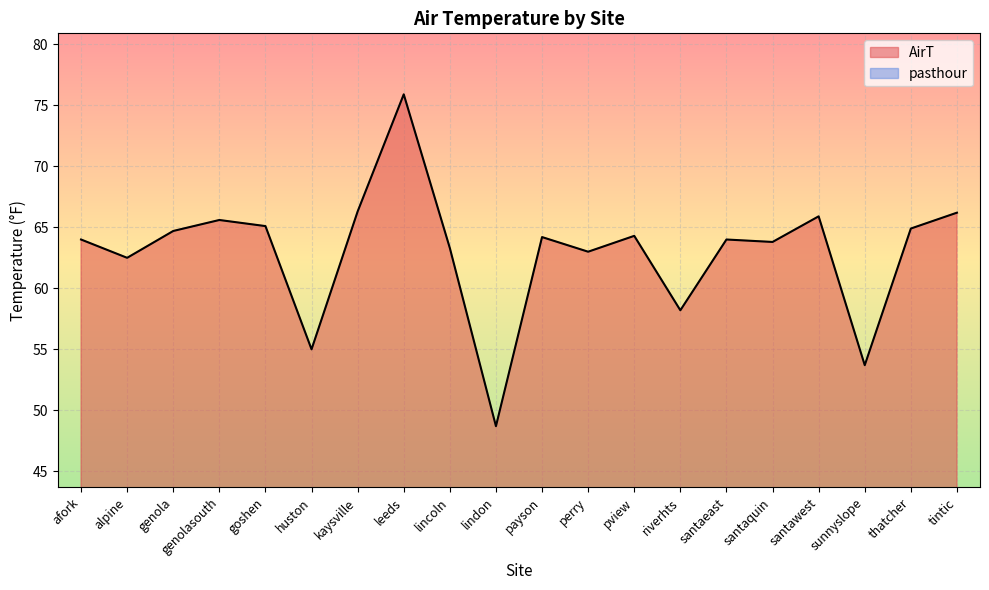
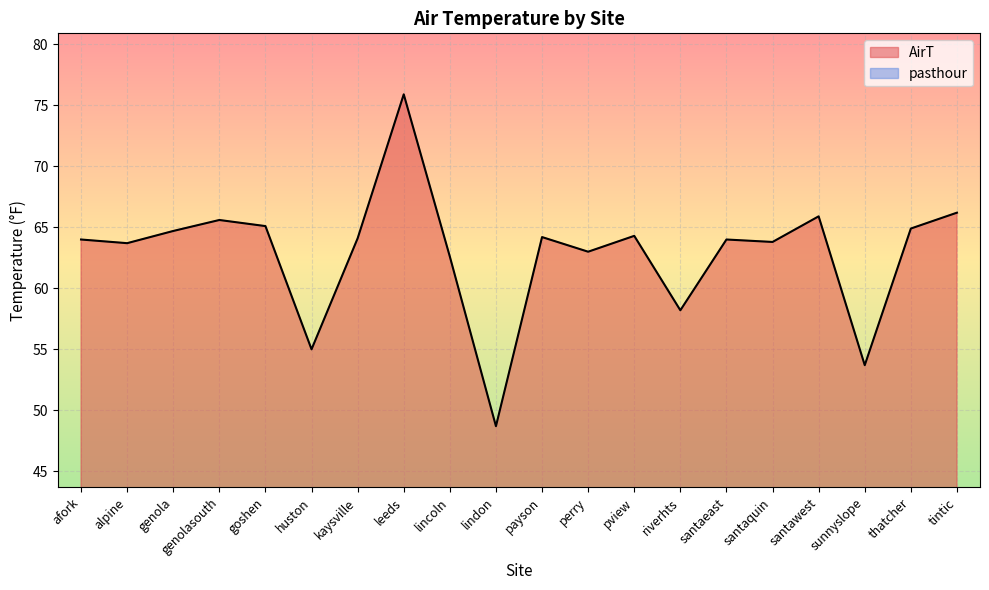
AirT, alpine: 62.5 -> 63.7
AirT, kaysville: 66.3 -> 64.1
AirT, lincoln: 63.3 -> 62.6
